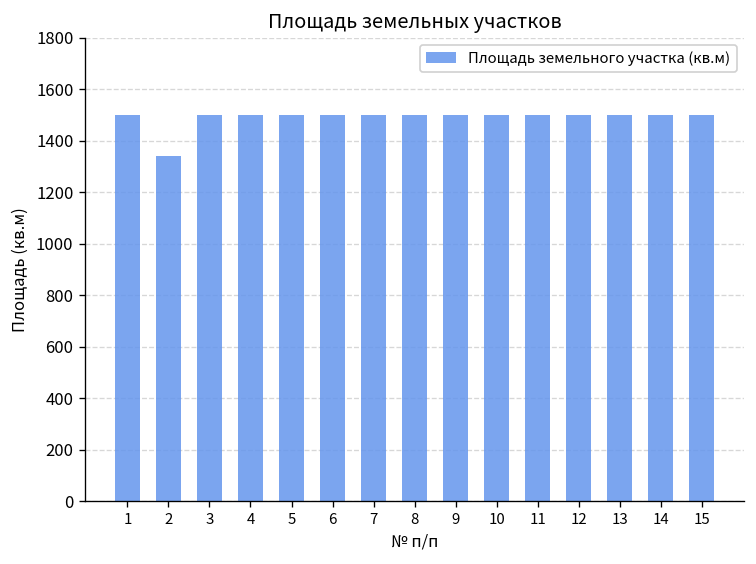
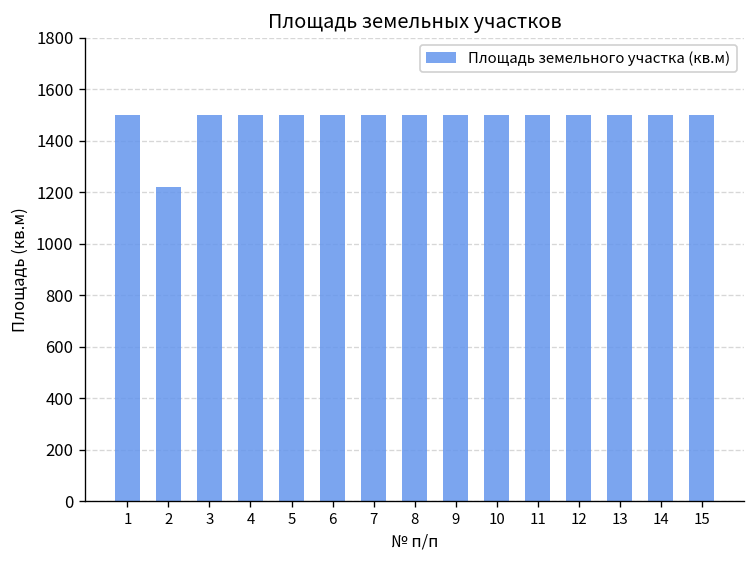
2: 1340 -> 1220
